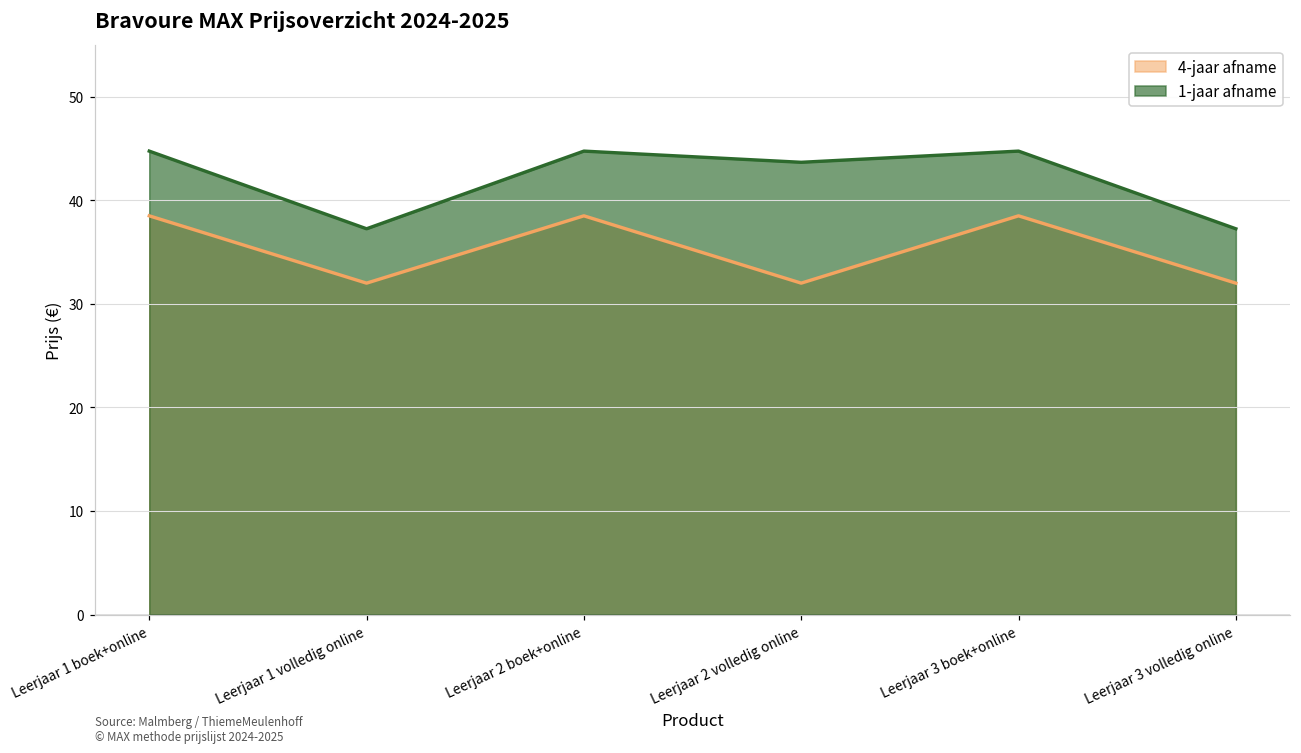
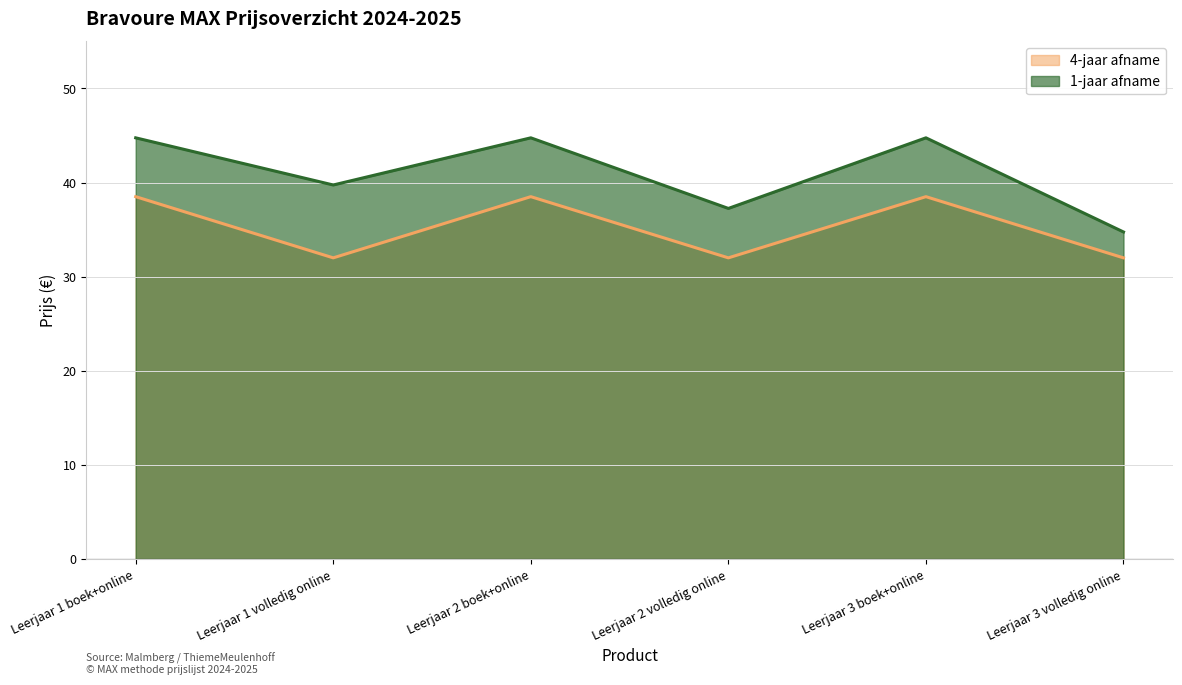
1-jaar afname, Leerjaar 1 volledig online: 37 -> 40
1-jaar afname, Leerjaar 2 volledig online: 44 -> 37
1-jaar afname, Leerjaar 3 volledig online: 37 -> 35
